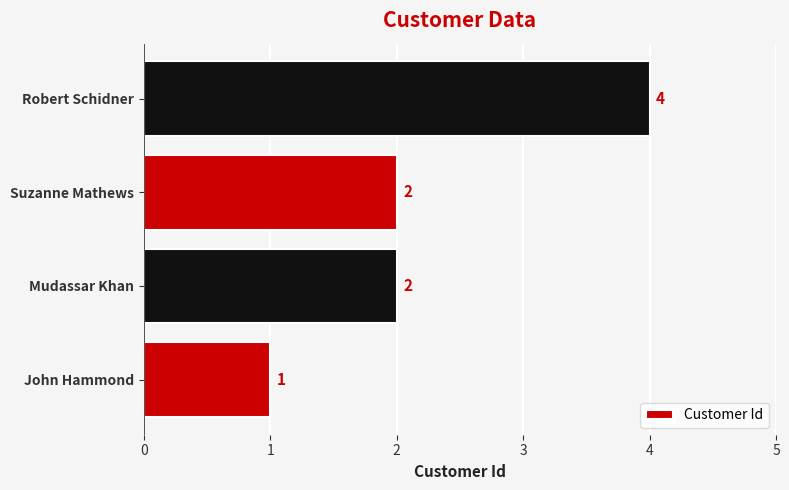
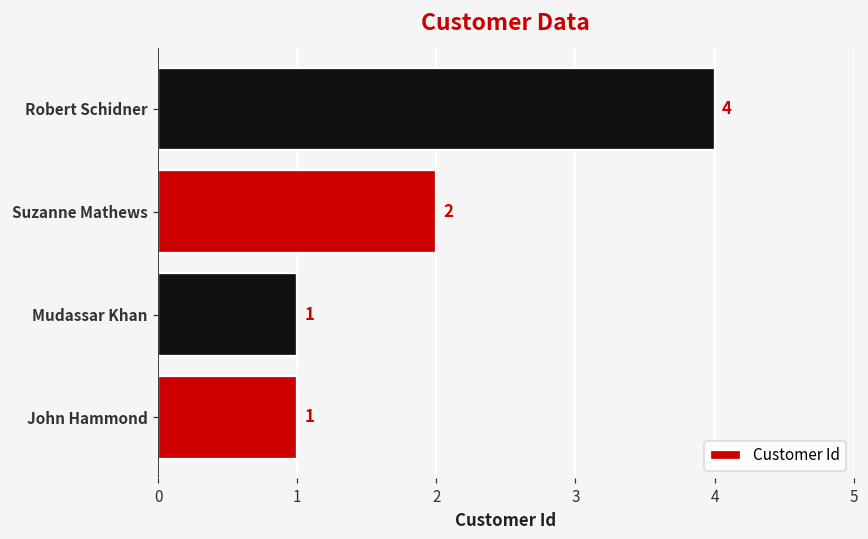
Mudassar Khan: 2 -> 1
